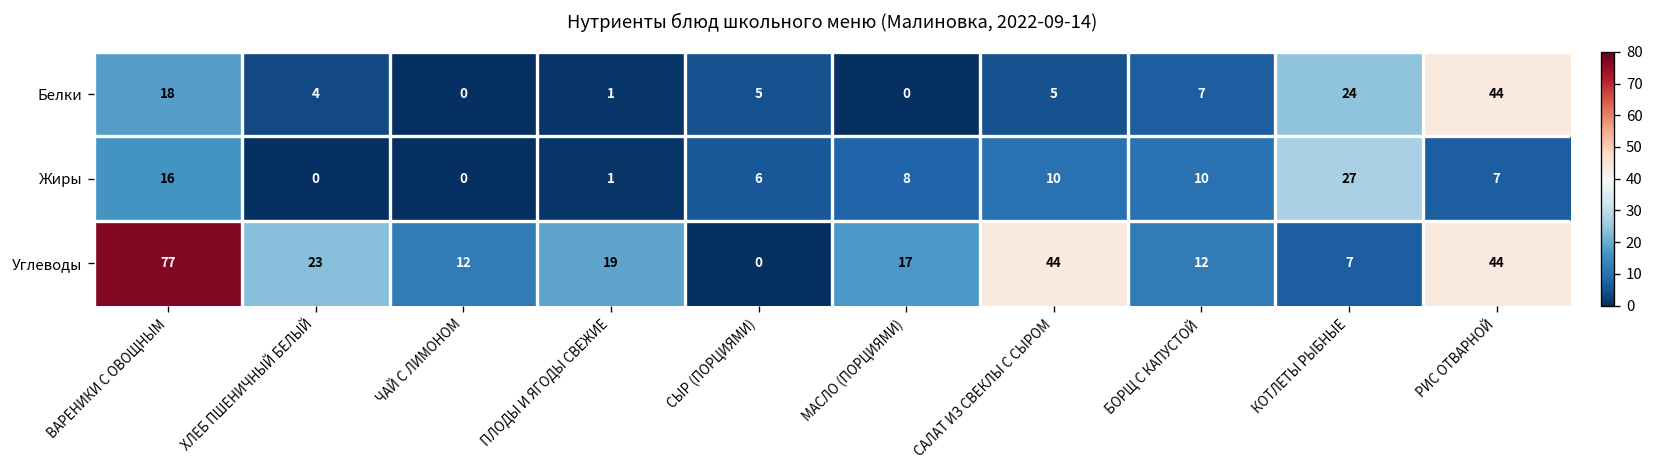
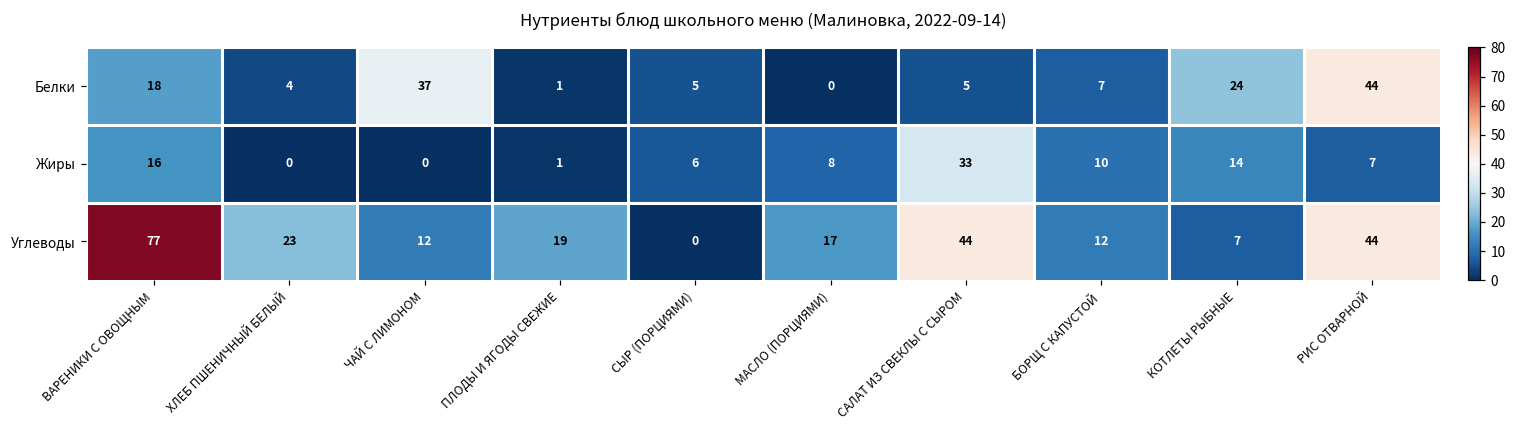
Белки, ЧАЙ С ЛИМОНОМ: 0 -> 37
Жиры, САЛАТ ИЗ СВЕКЛЫ С СЫРОМ: 10 -> 33
Жиры, КОТЛЕТЫ РЫБНЫЕ: 27 -> 14
